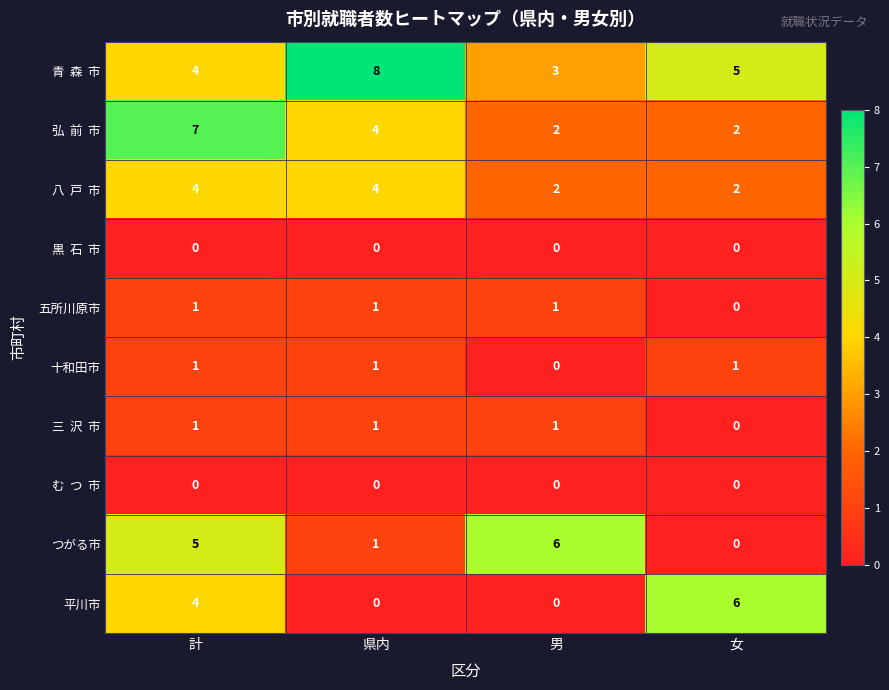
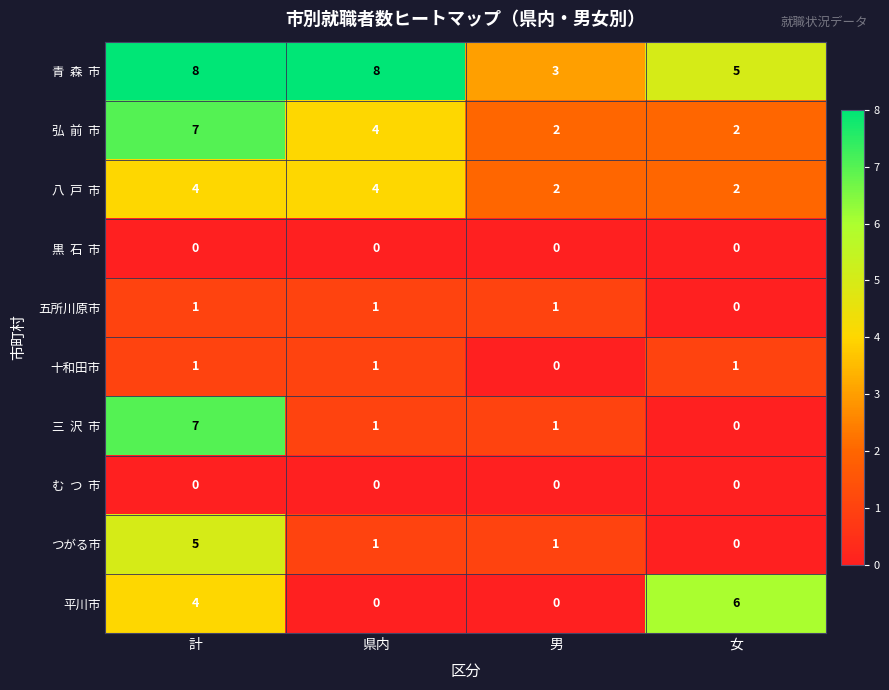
青 森 市, 計: 4 -> 8
三 沢 市, 計: 1 -> 7
つがる市, 男: 6 -> 1
